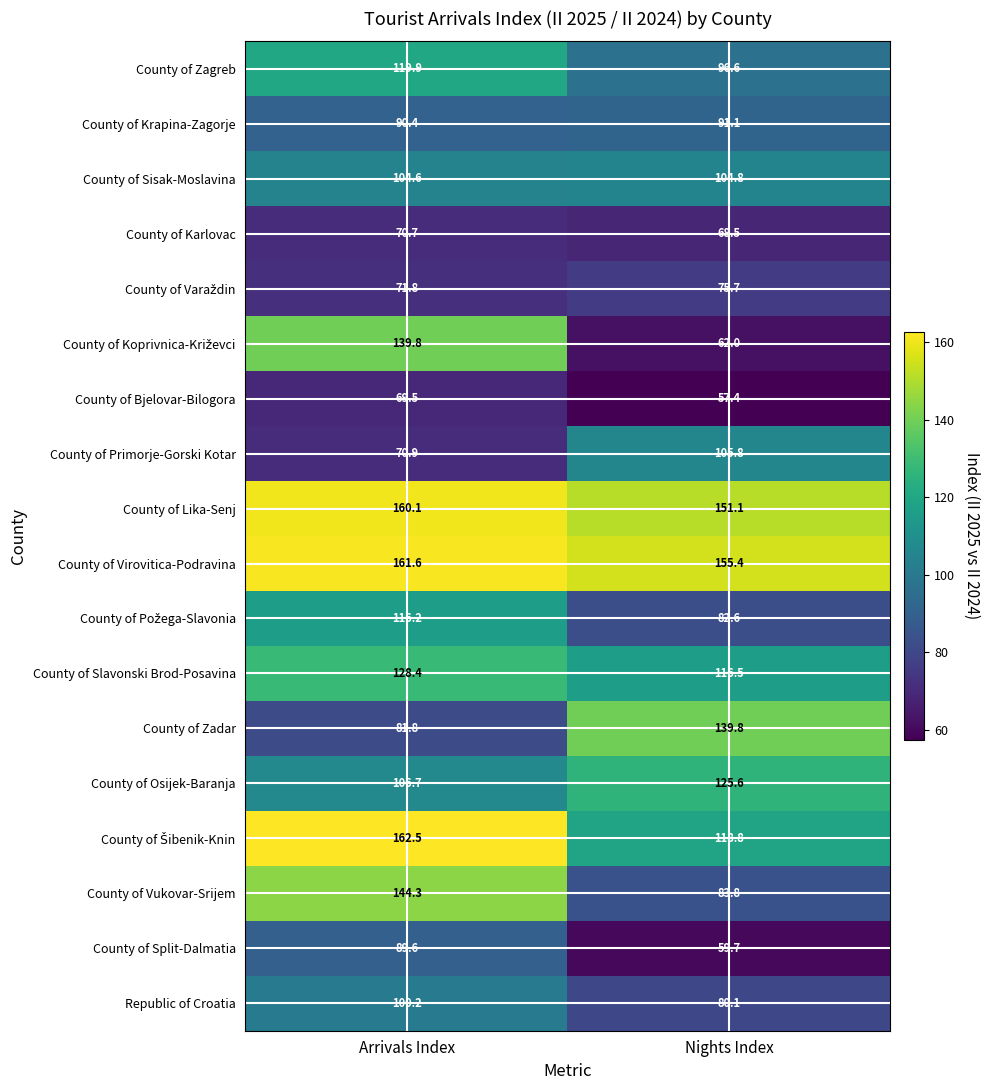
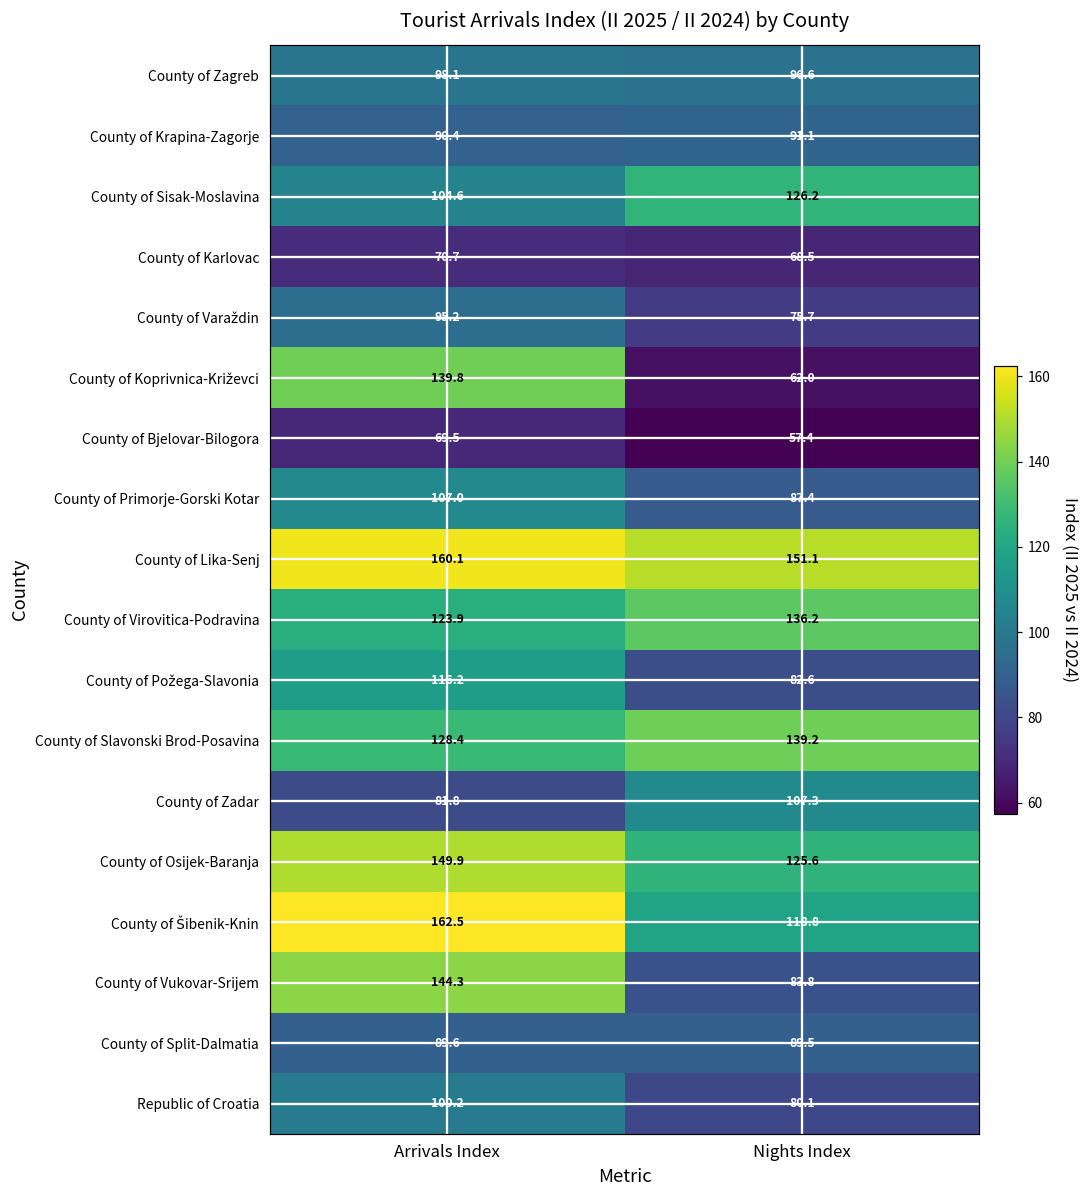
County of Zagreb, Arrivals Index: 119.9 -> 98.1
County of Sisak-Moslavina, Nights Index: 104.8 -> 126.2
County of Varaždin, Arrivals Index: 71.8 -> 95.2
County of Primorje-Gorski Kotar, Arrivals Index: 70.9 -> 107.0
County of Primorje-Gorski Kotar, Nights Index: 105.8 -> 87.4
County of Virovitica-Podravina, Arrivals Index: 161.6 -> 123.9
County of Virovitica-Podravina, Nights Index: 155.4 -> 136.2
County of Slavonski Brod-Posavina, Nights Index: 116.5 -> 139.2
County of Zadar, Nights Index: 139.8 -> 107.3
County of Osijek-Baranja, Arrivals Index: 106.7 -> 149.9
County of Split-Dalmatia, Nights Index: 59.7 -> 89.5
